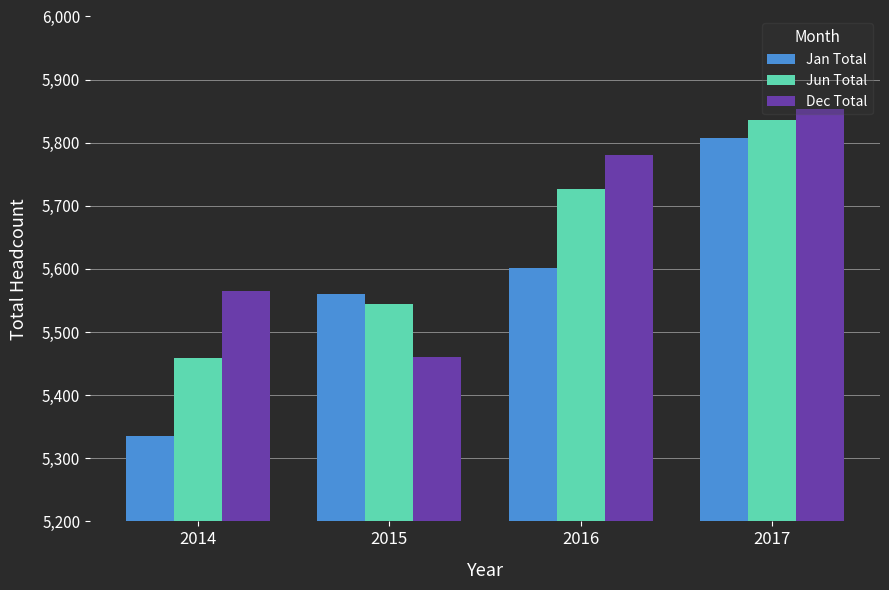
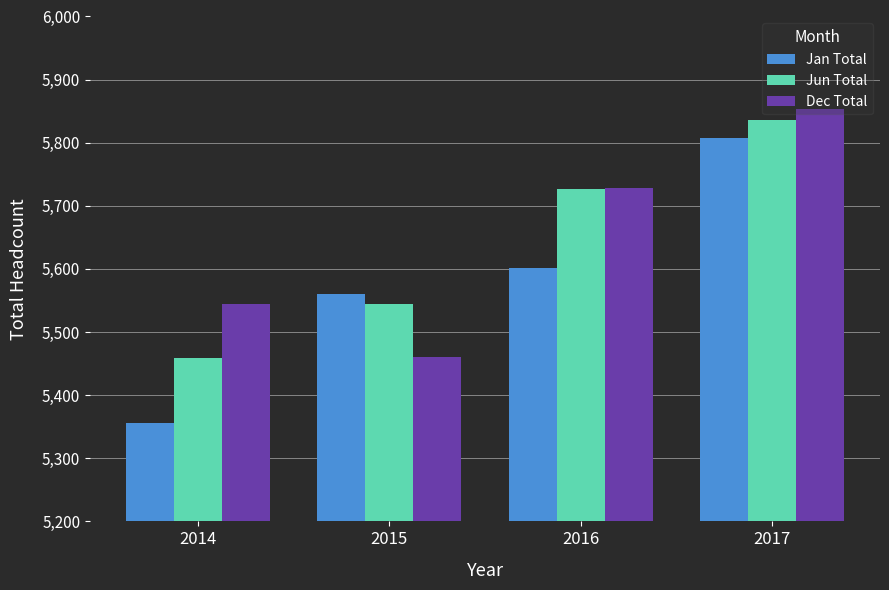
Jan Total, 2014: 5,340 -> 5,360
Dec Total, 2014: 5,570 -> 5,550
Dec Total, 2016: 5,780 -> 5,730
